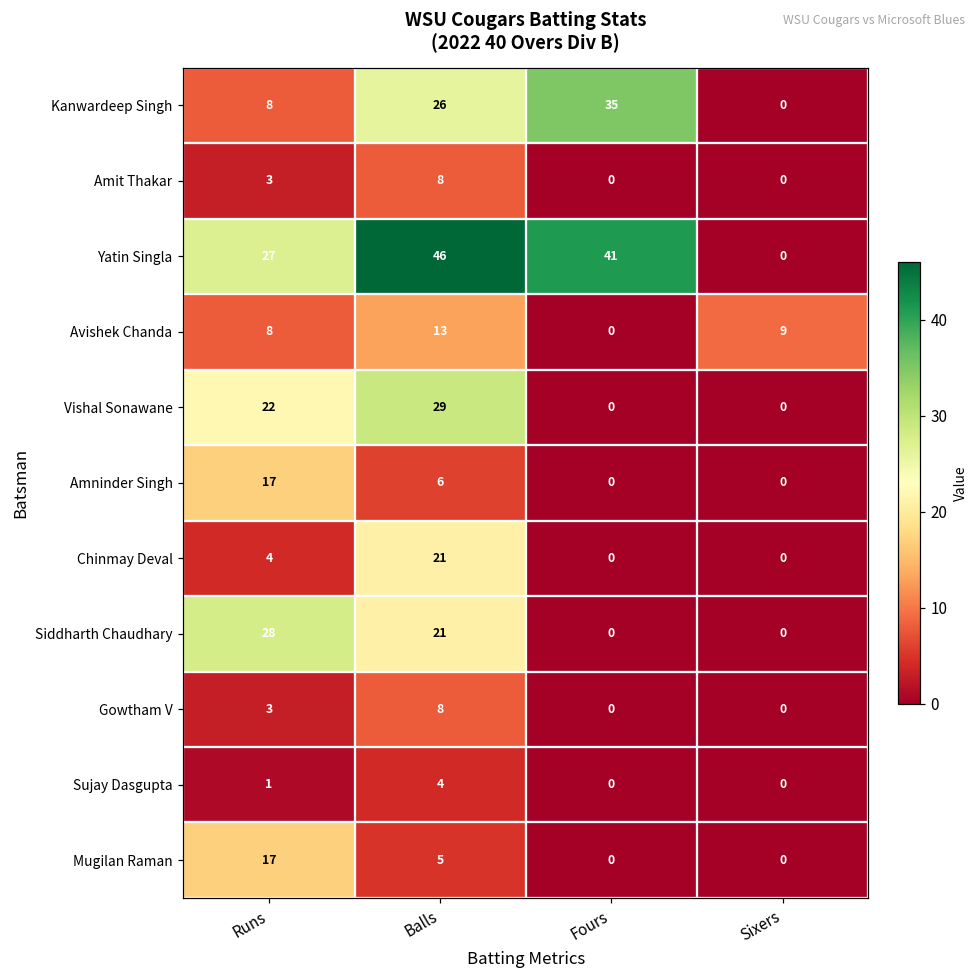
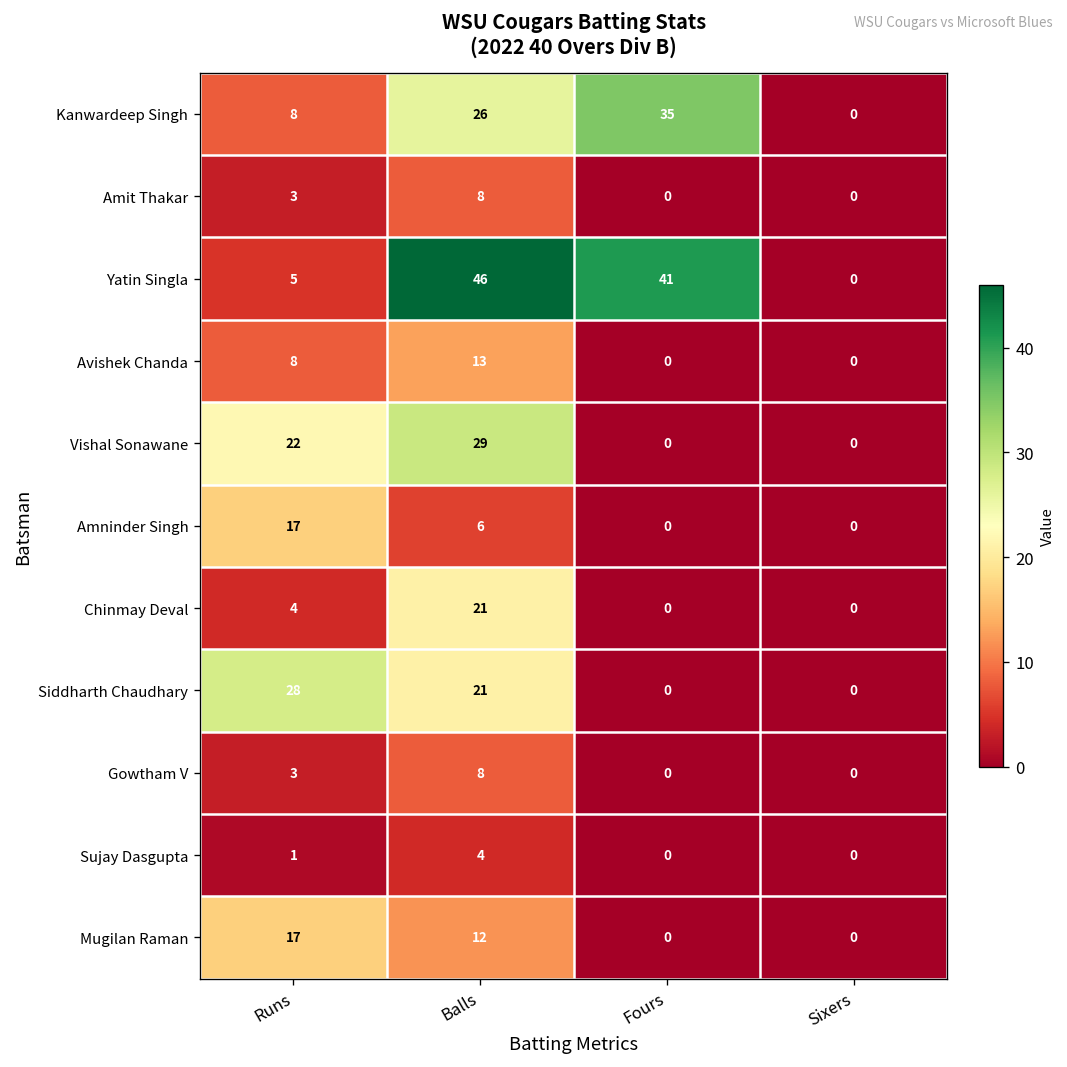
Yatin Singla, Runs: 27 -> 5
Avishek Chanda, Sixers: 9 -> 0
Mugilan Raman, Balls: 5 -> 12
